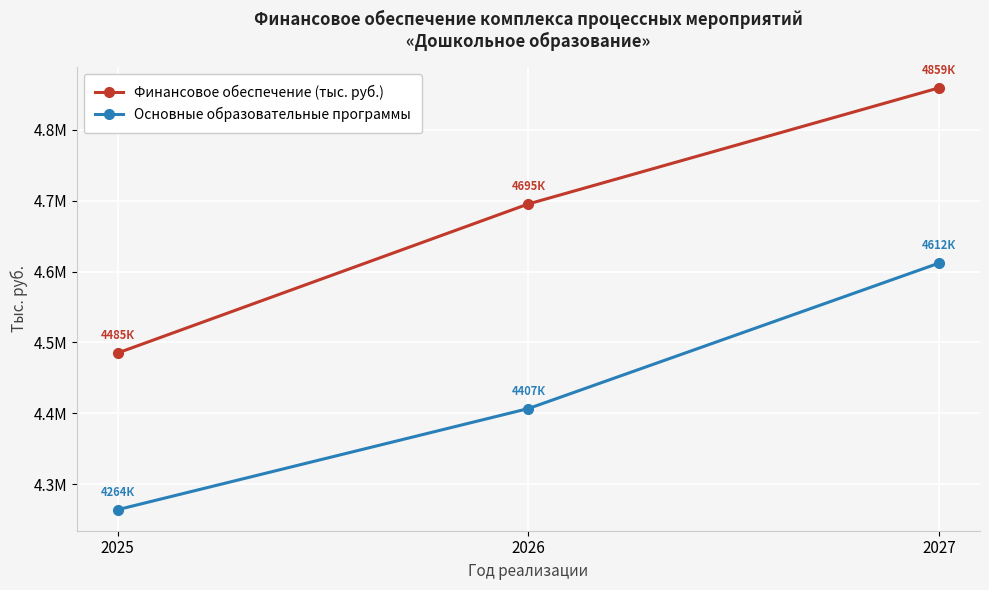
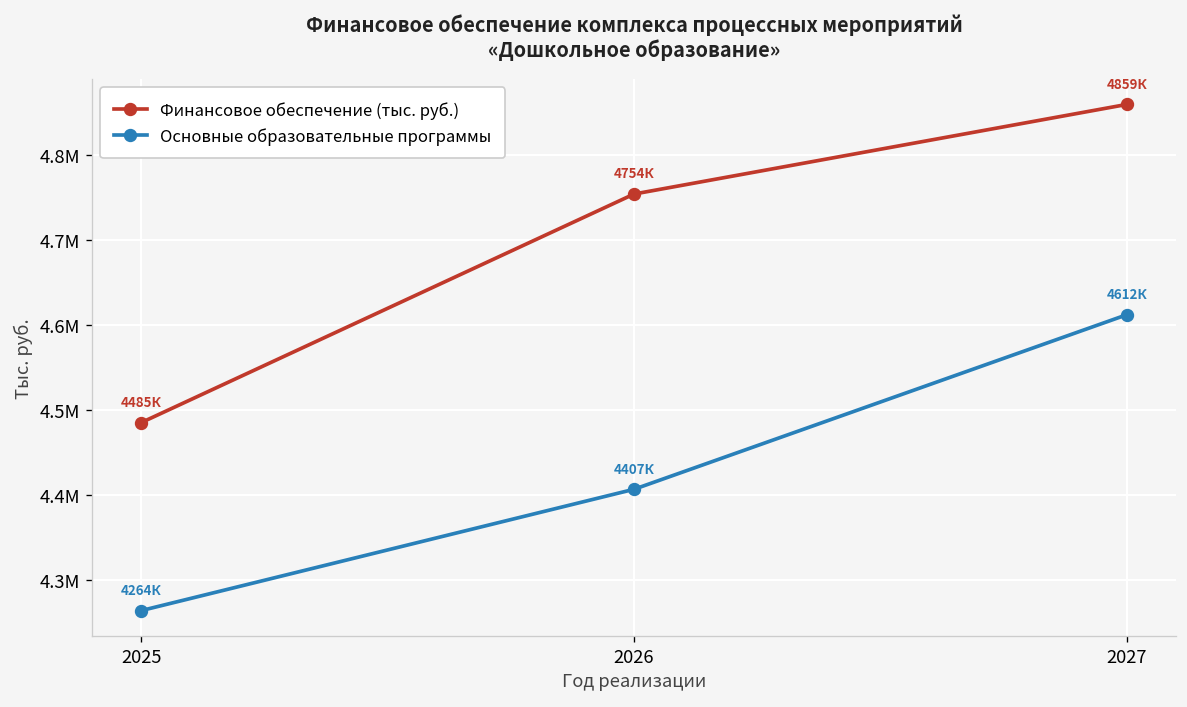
Финансовое обеспечение (тыс. руб.), 2026: 4695К -> 4754К
